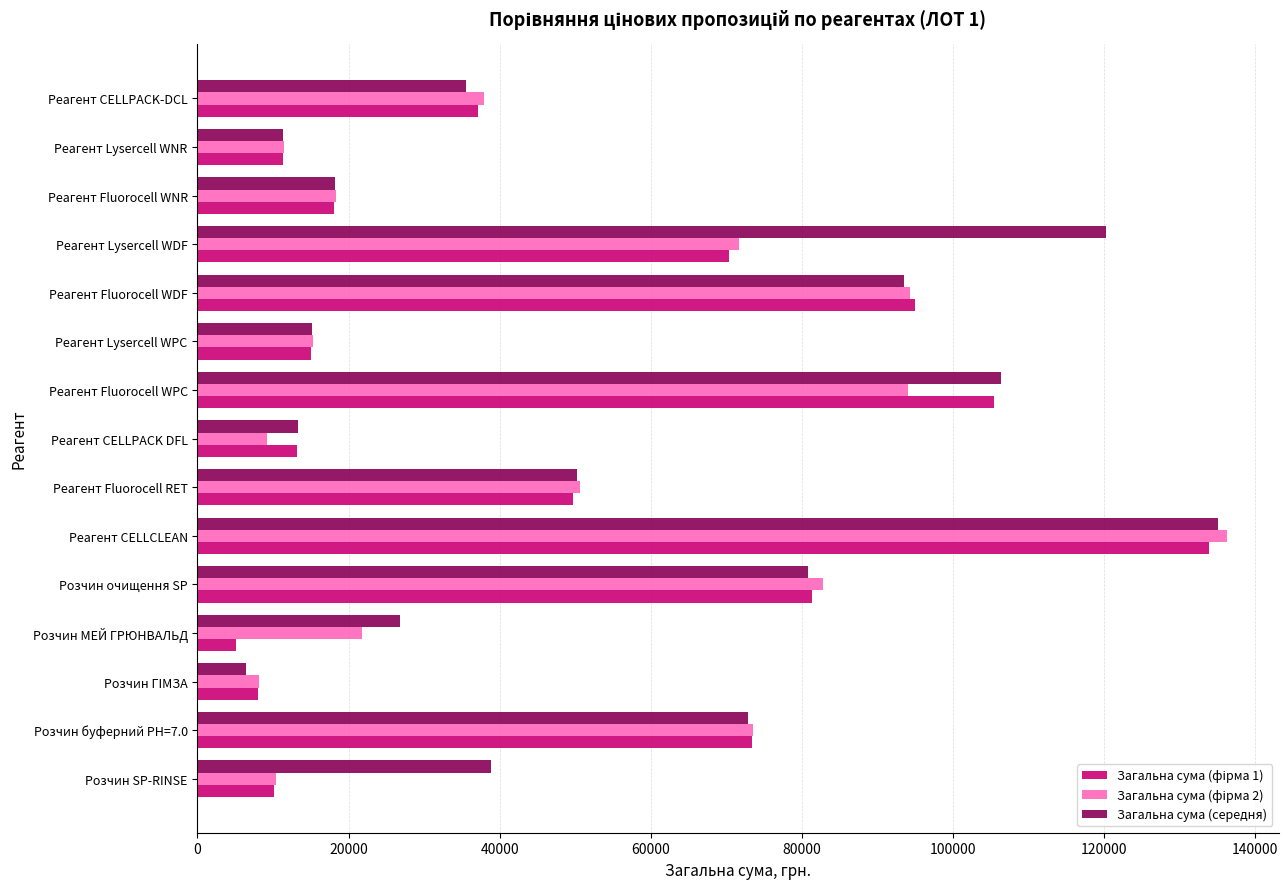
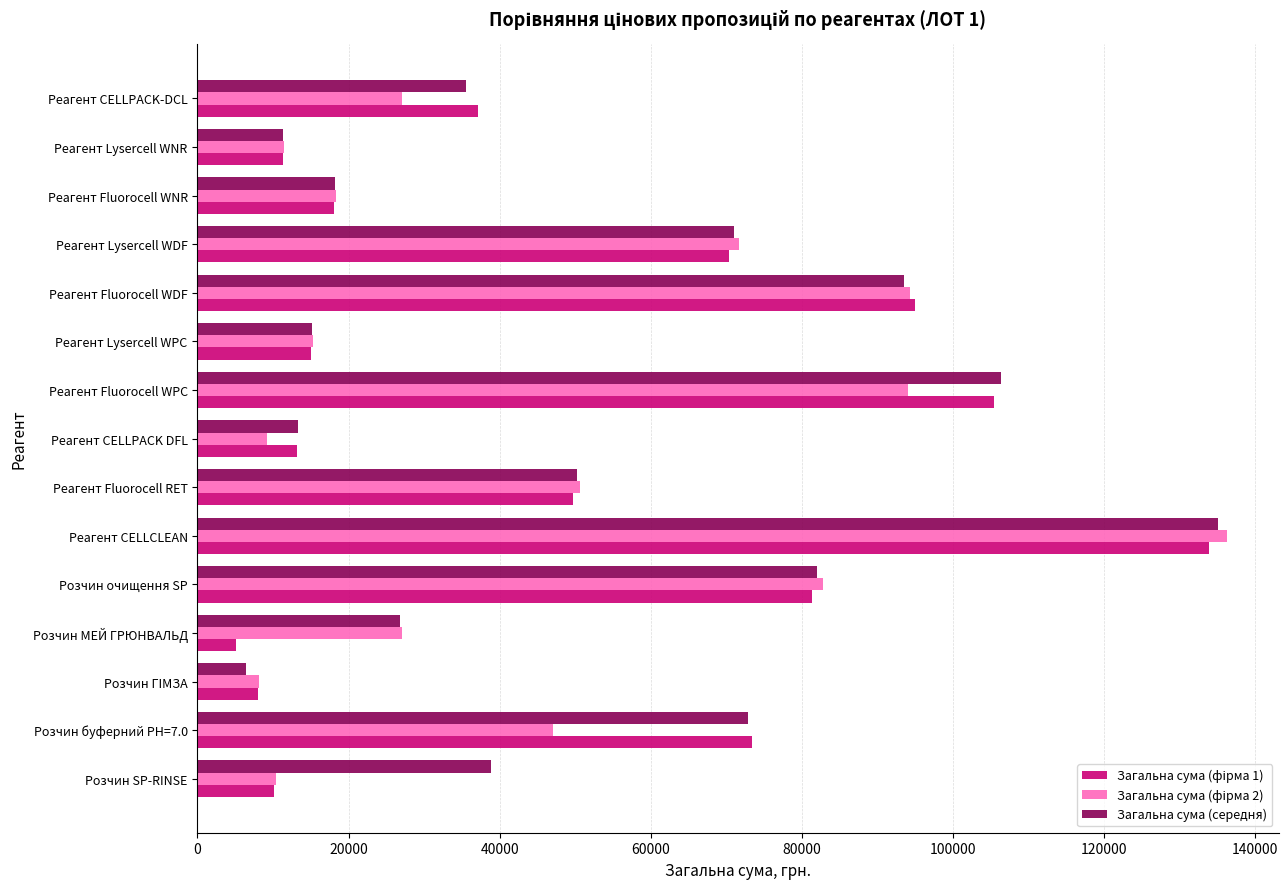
Загальна сума (фірма 2), Реагент CELLPACK-DCL: 38000 -> 27000
Загальна сума (середня), Реагент Lysercell WDF: 120000 -> 71000
Загальна сума (середня), Розчин очищення SP: 81000 -> 82000
Загальна сума (фірма 2), Розчин МЕЙ ГРЮНВАЛЬД: 22000 -> 27000
Загальна сума (фірма 2), Розчин буферний PH=7.0: 74000 -> 47000
